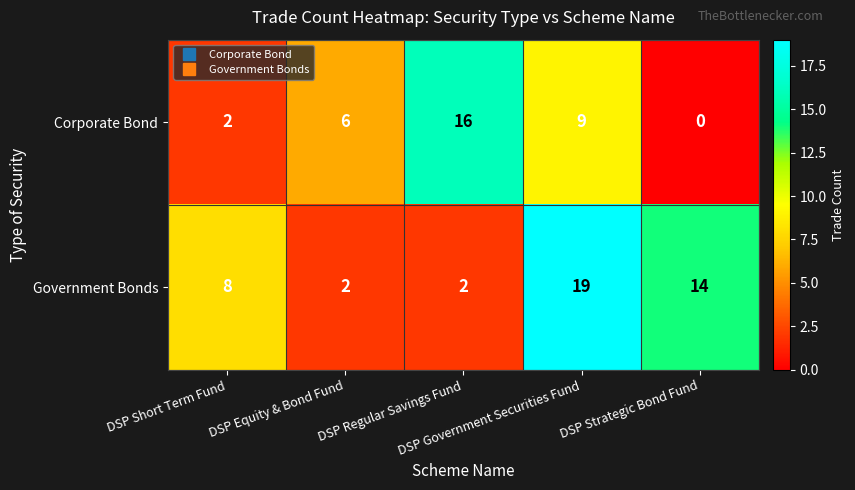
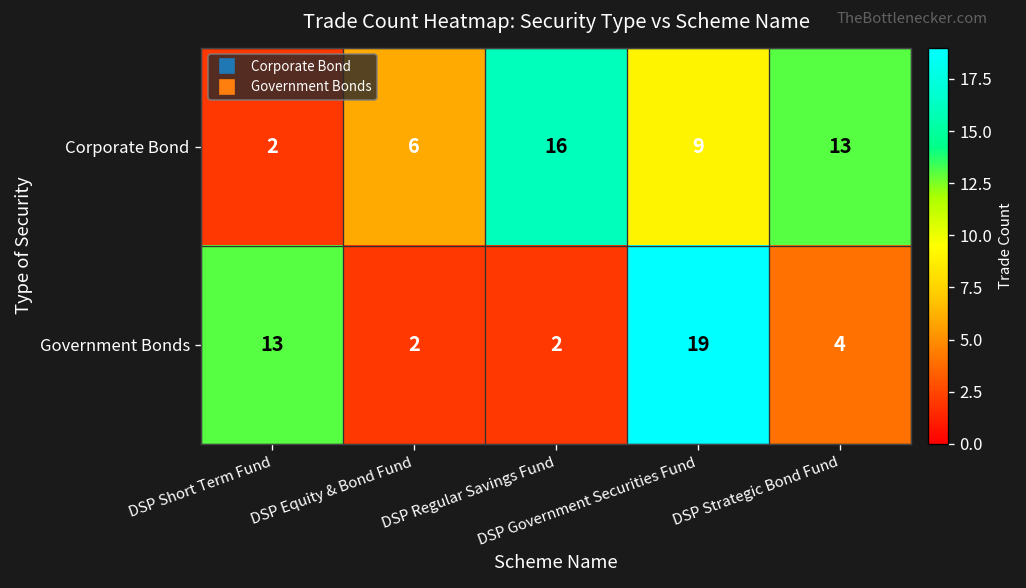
Corporate Bond, DSP Strategic Bond Fund: 0 -> 13
Government Bonds, DSP Short Term Fund: 8 -> 13
Government Bonds, DSP Strategic Bond Fund: 14 -> 4
